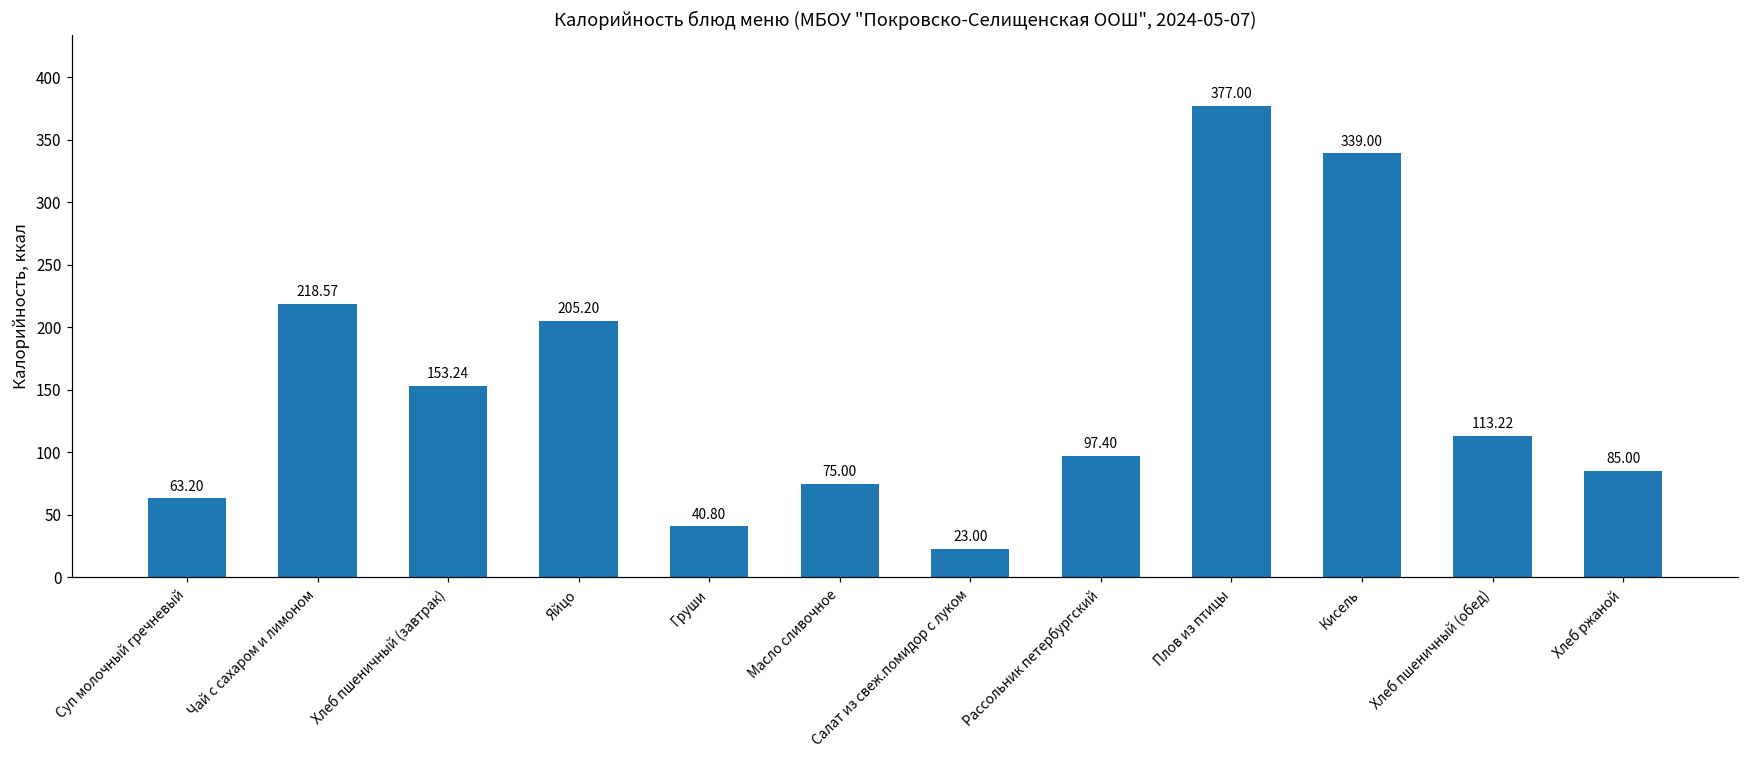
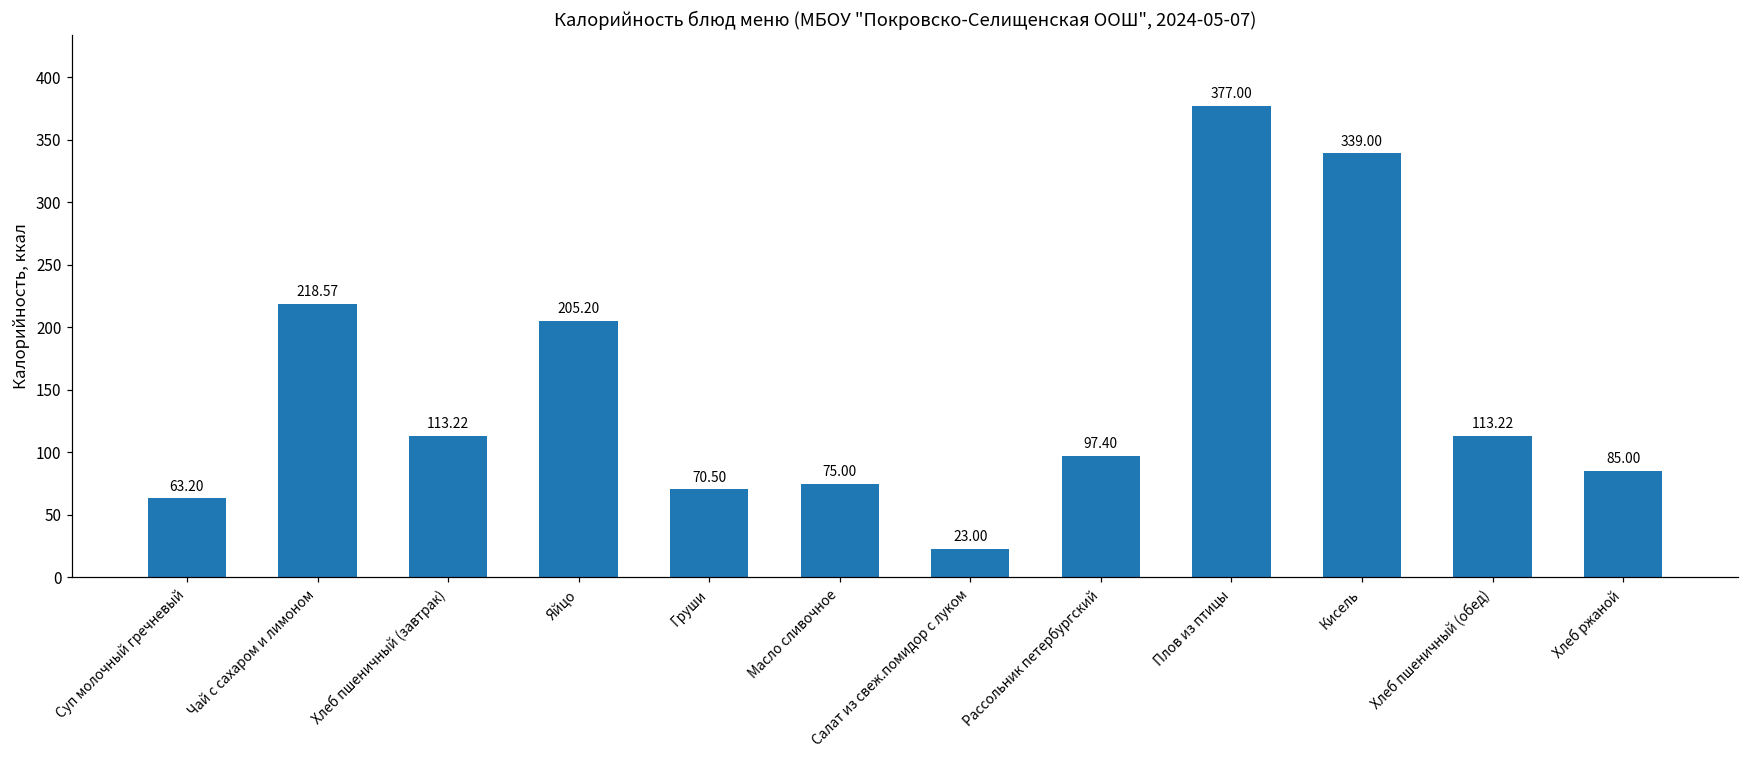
Хлеб пшеничный (завтрак): 153.24 -> 113.22
Груши: 40.80 -> 70.50
